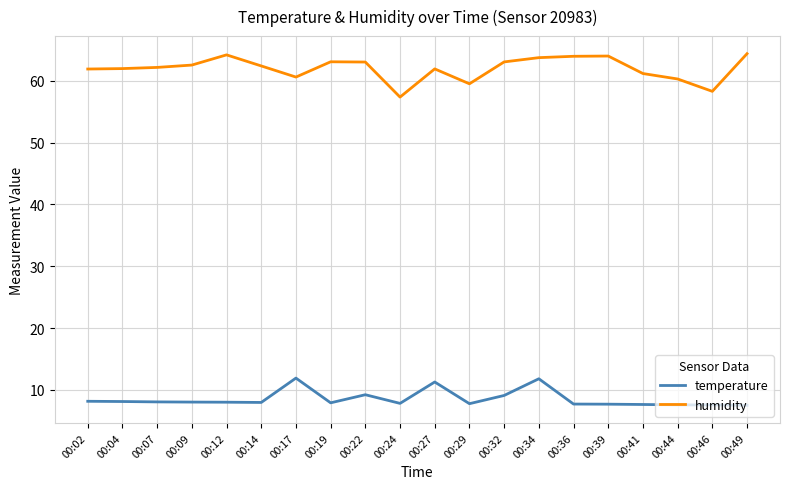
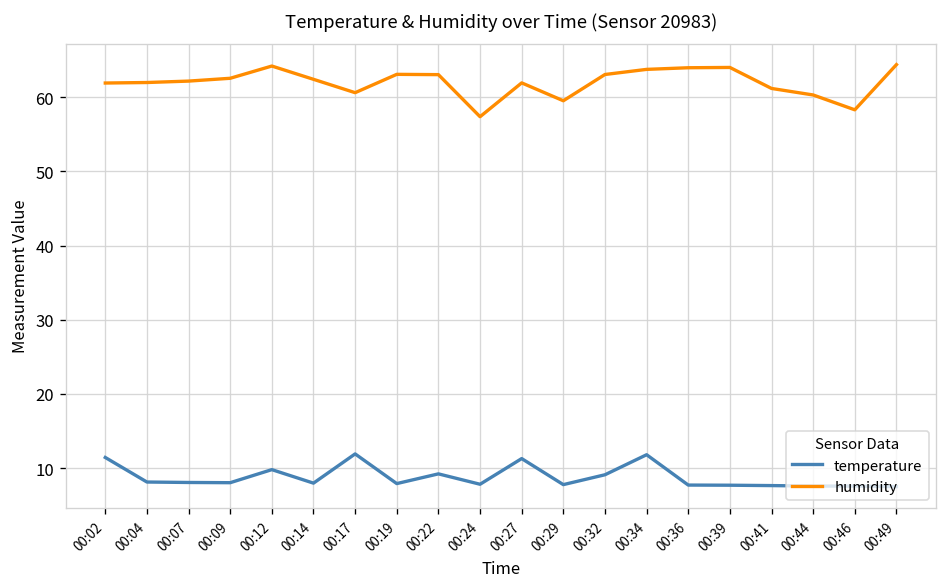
temperature, 00:02: 8 -> 11
temperature, 00:12: 8 -> 10
